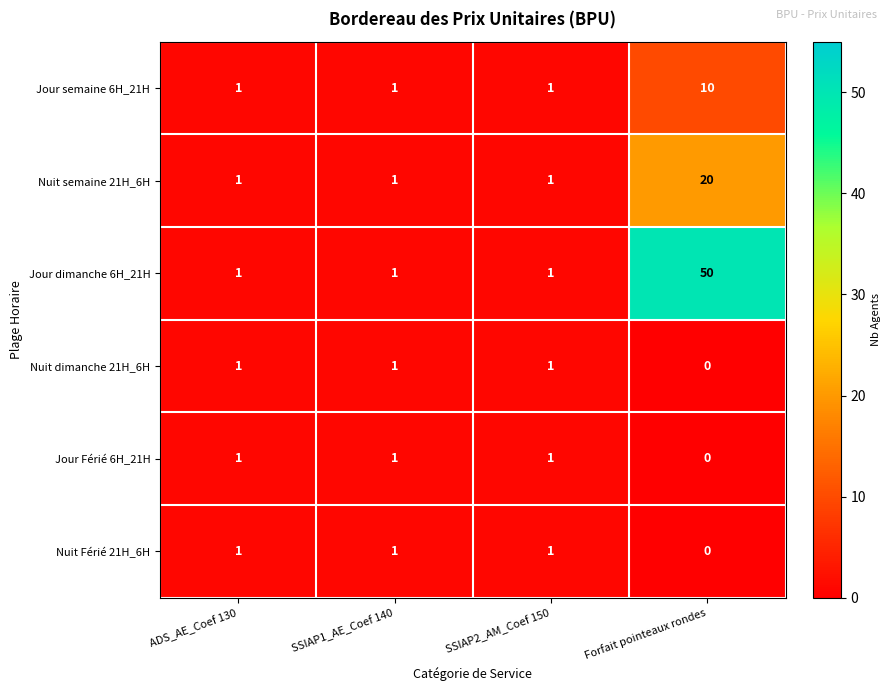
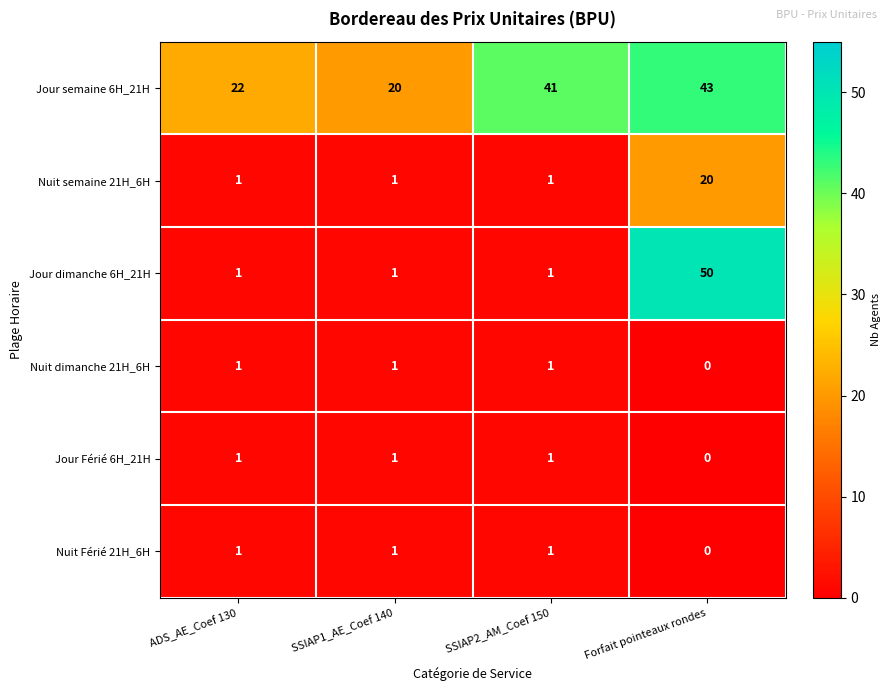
Jour semaine 6H_21H, ADS_AE_Coef 130: 1 -> 22
Jour semaine 6H_21H, SSIAP1_AE_Coef 140: 1 -> 20
Jour semaine 6H_21H, SSIAP2_AM_Coef 150: 1 -> 41
Jour semaine 6H_21H, Forfait pointeaux rondes: 10 -> 43
